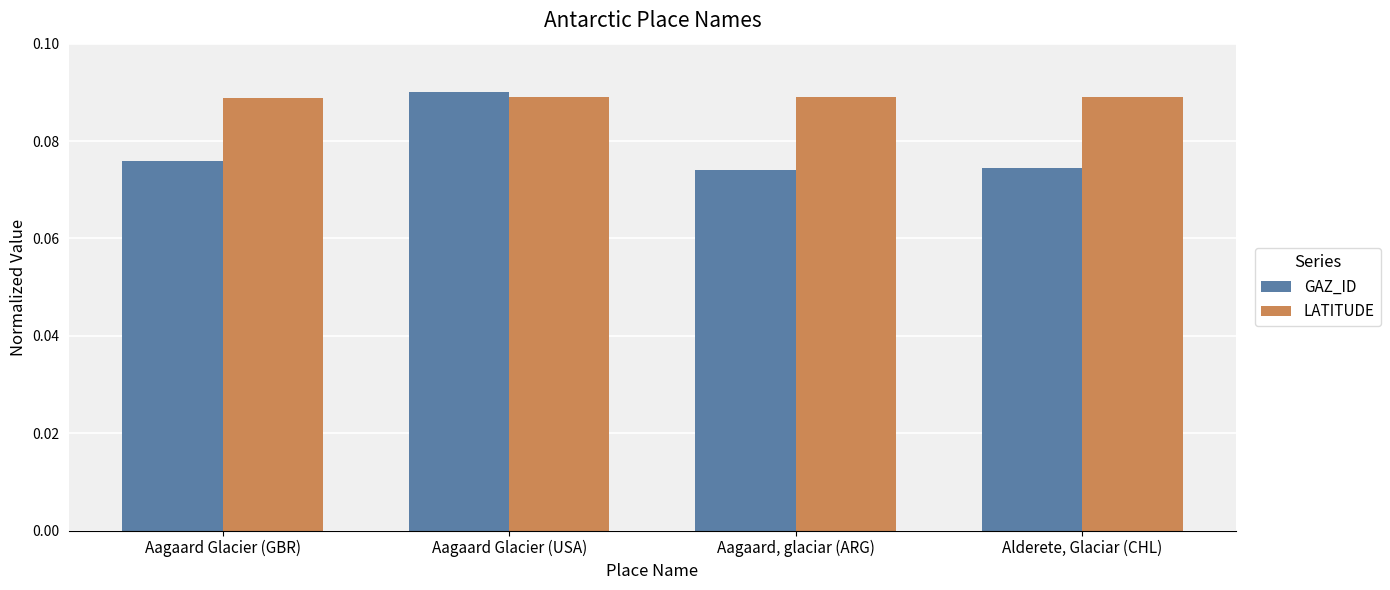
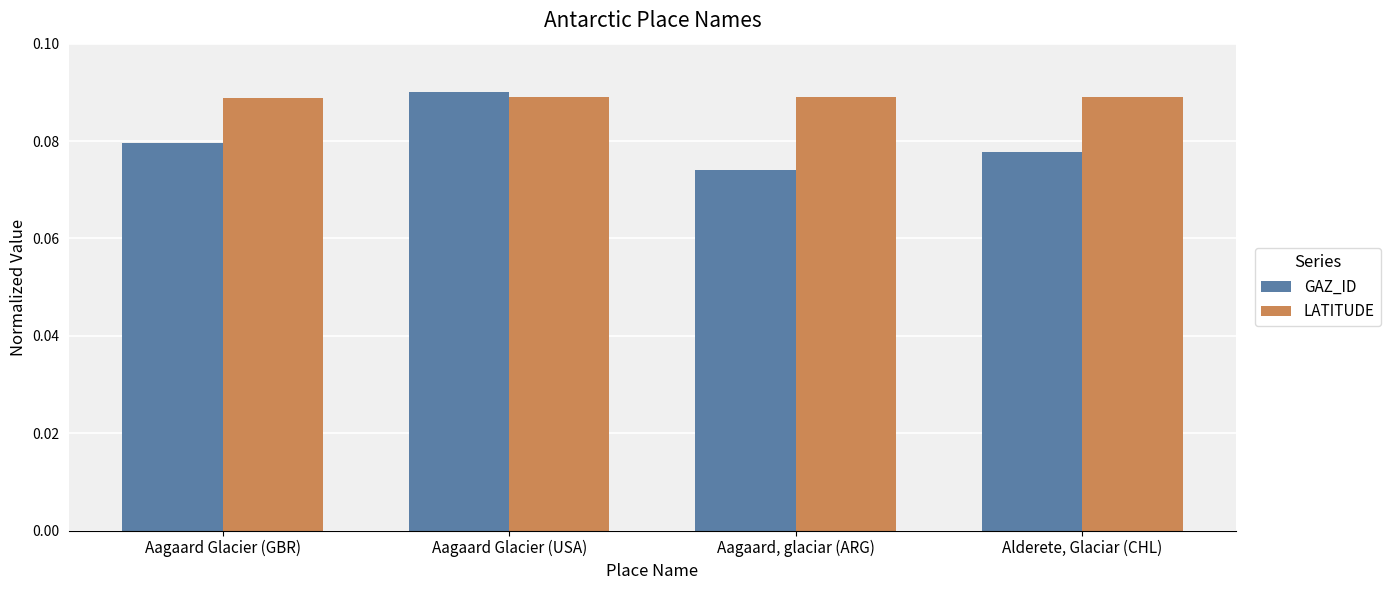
GAZ_ID, Aagaard Glacier (GBR): 0.076 -> 0.080
GAZ_ID, Alderete, Glaciar (CHL): 0.075 -> 0.078
